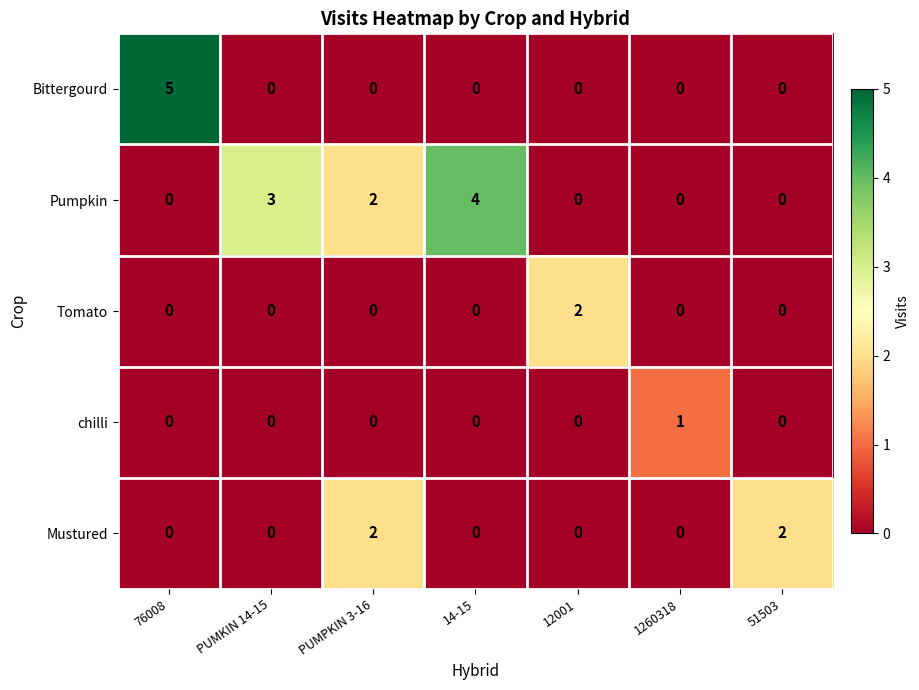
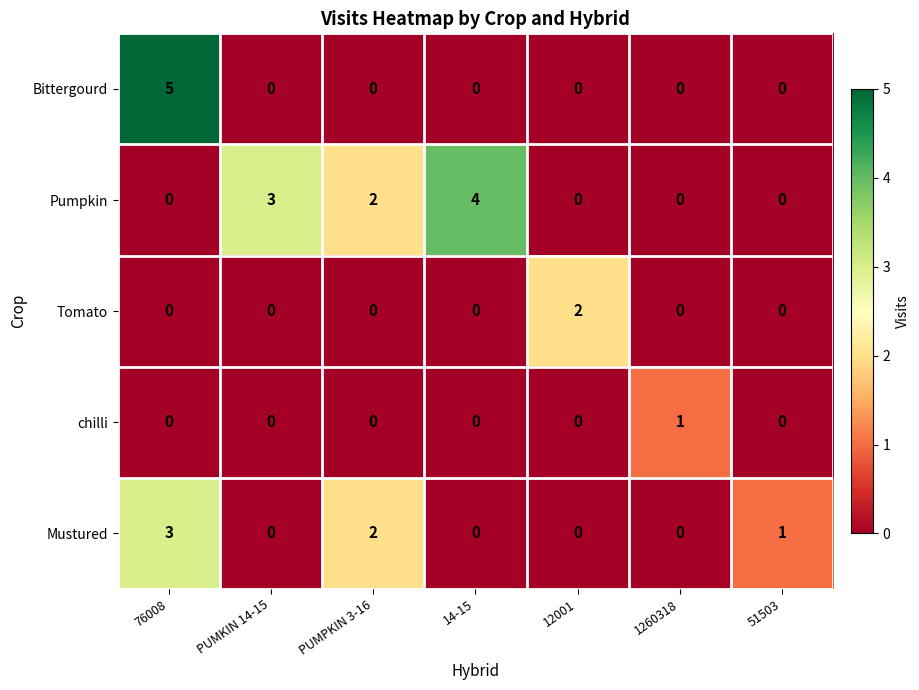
Mustured, 76008: 0 -> 3
Mustured, 51503: 2 -> 1
